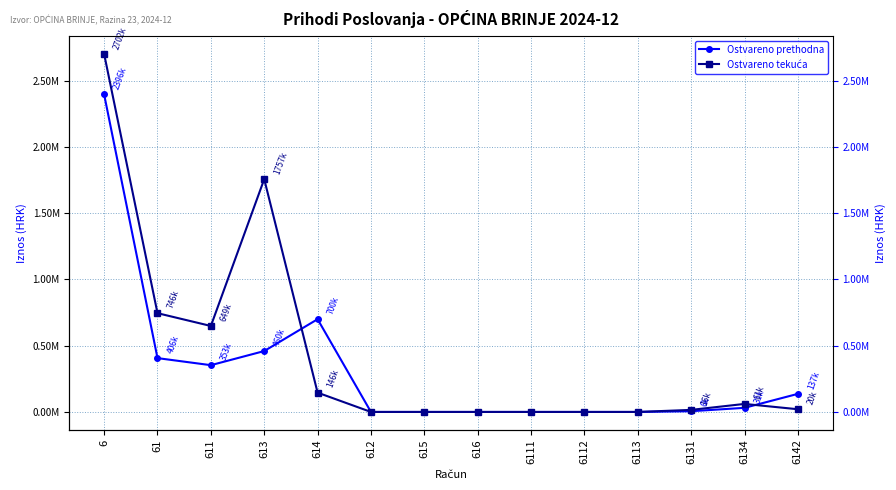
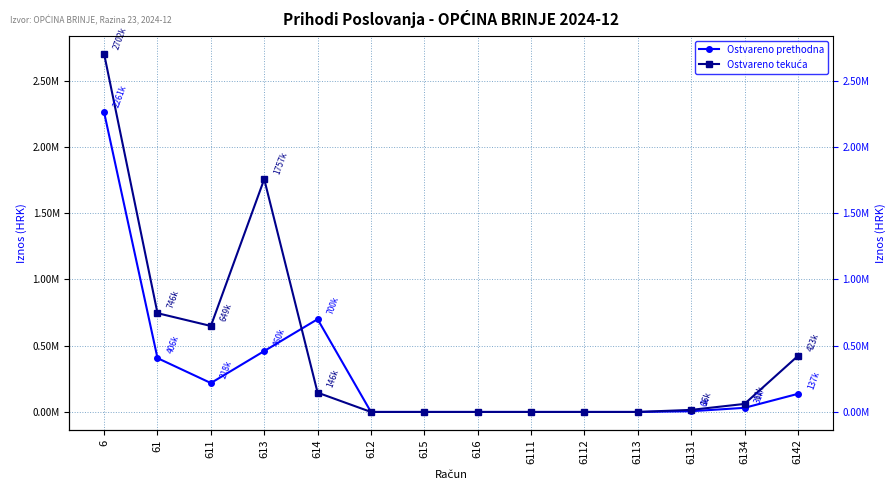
Ostvareno prethodna, 6: 2396k -> 2261k
Ostvareno prethodna, 611: 353k -> 218k
Ostvareno tekuća, 6142: 20k -> 423k
